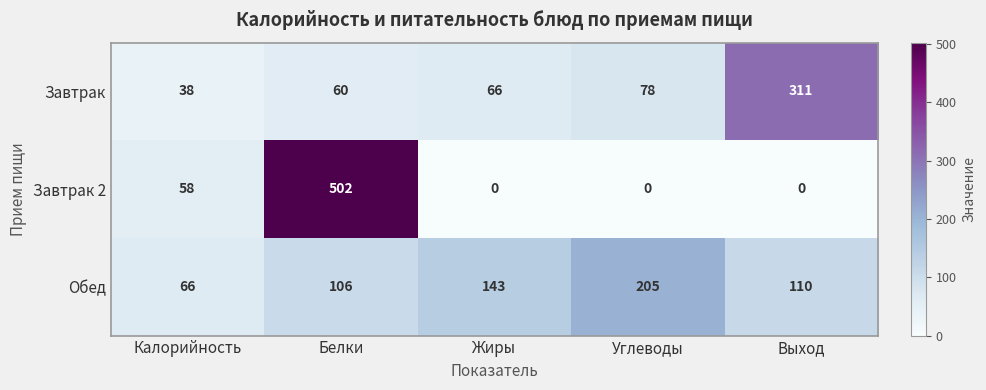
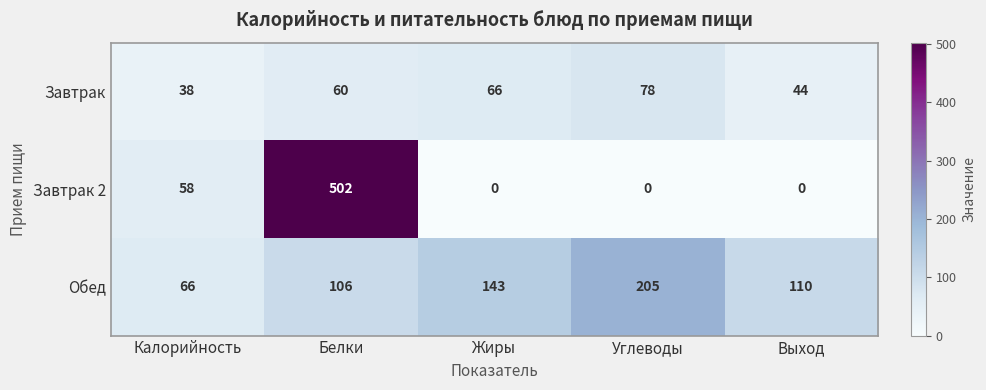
Завтрак, Выход: 311 -> 44
